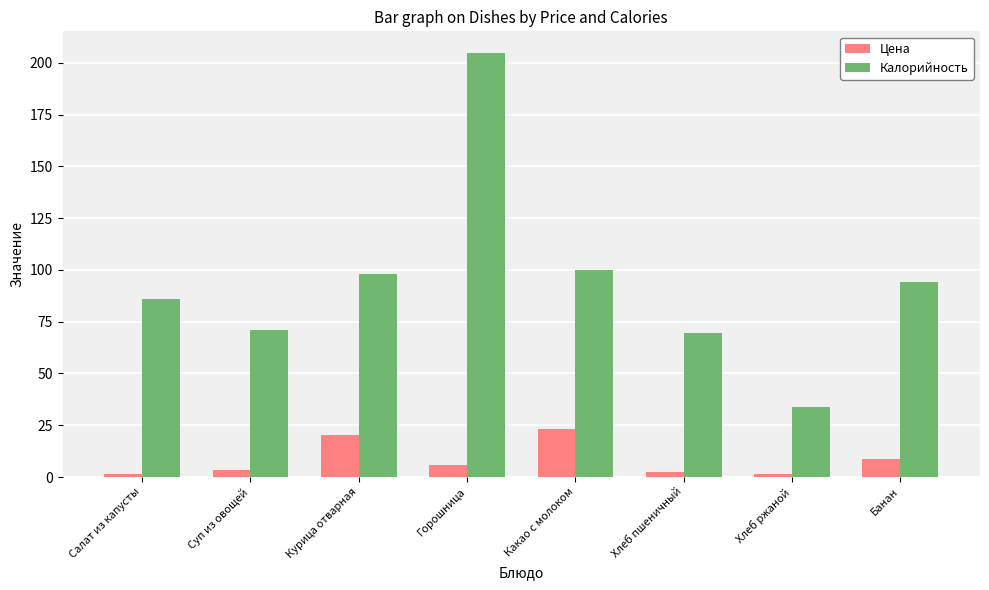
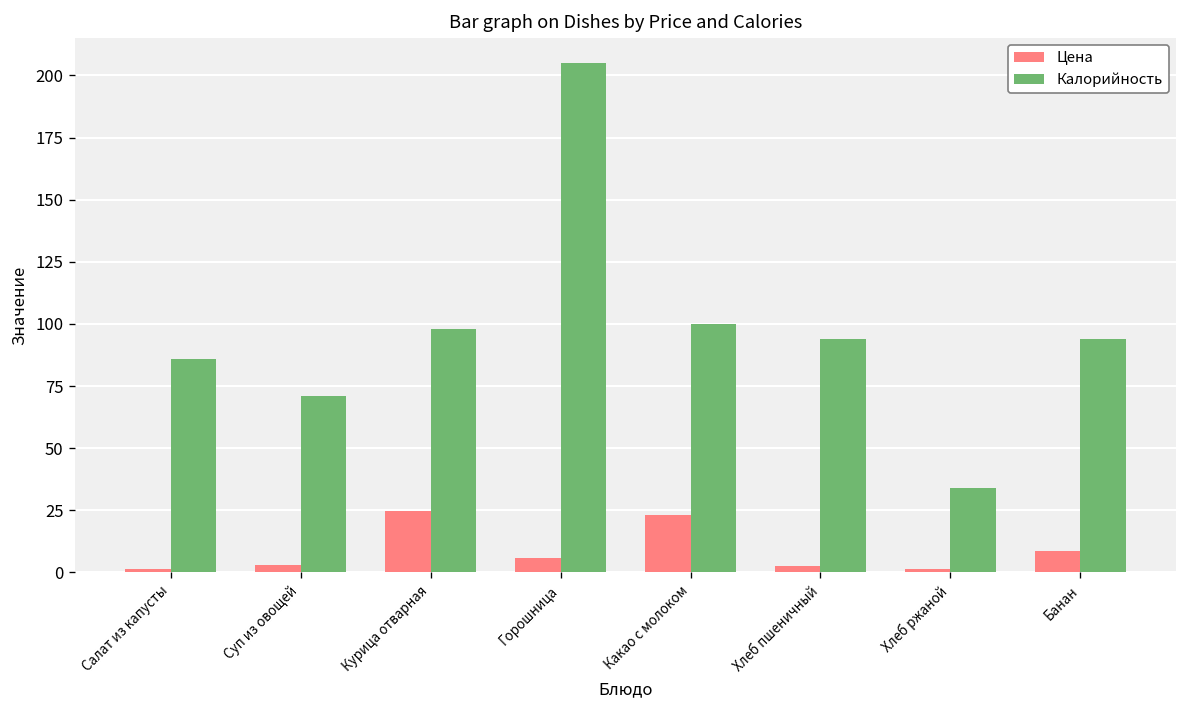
Цена, Курица отварная: 20 -> 25
Калорийность, Хлеб пшеничный: 70 -> 94
